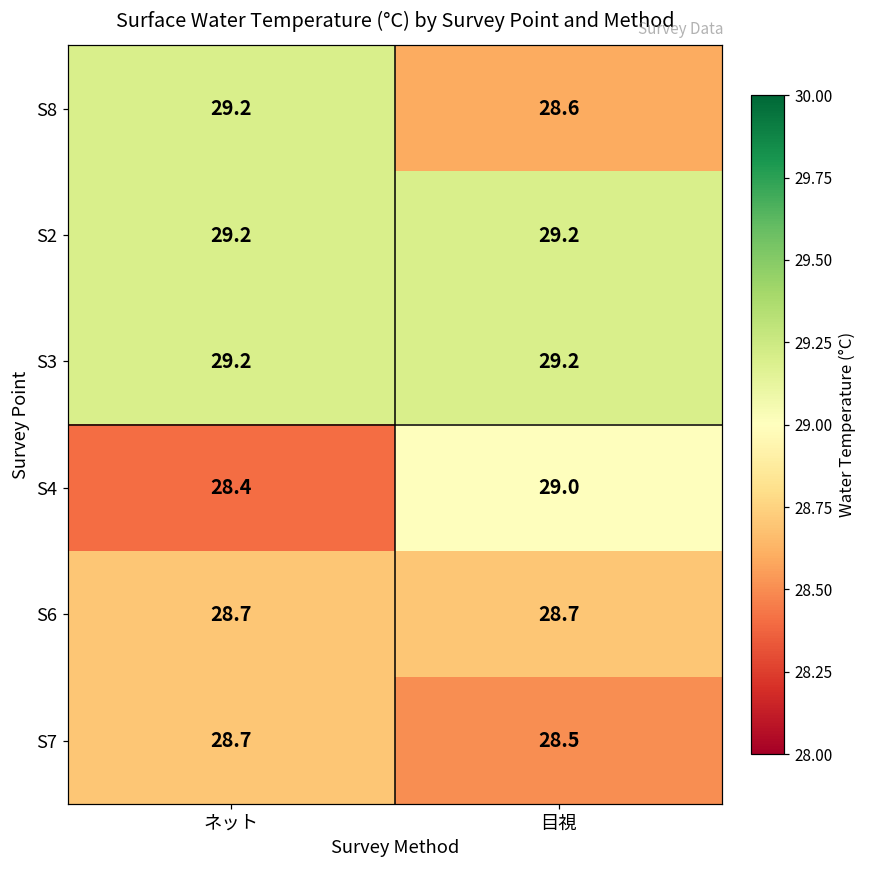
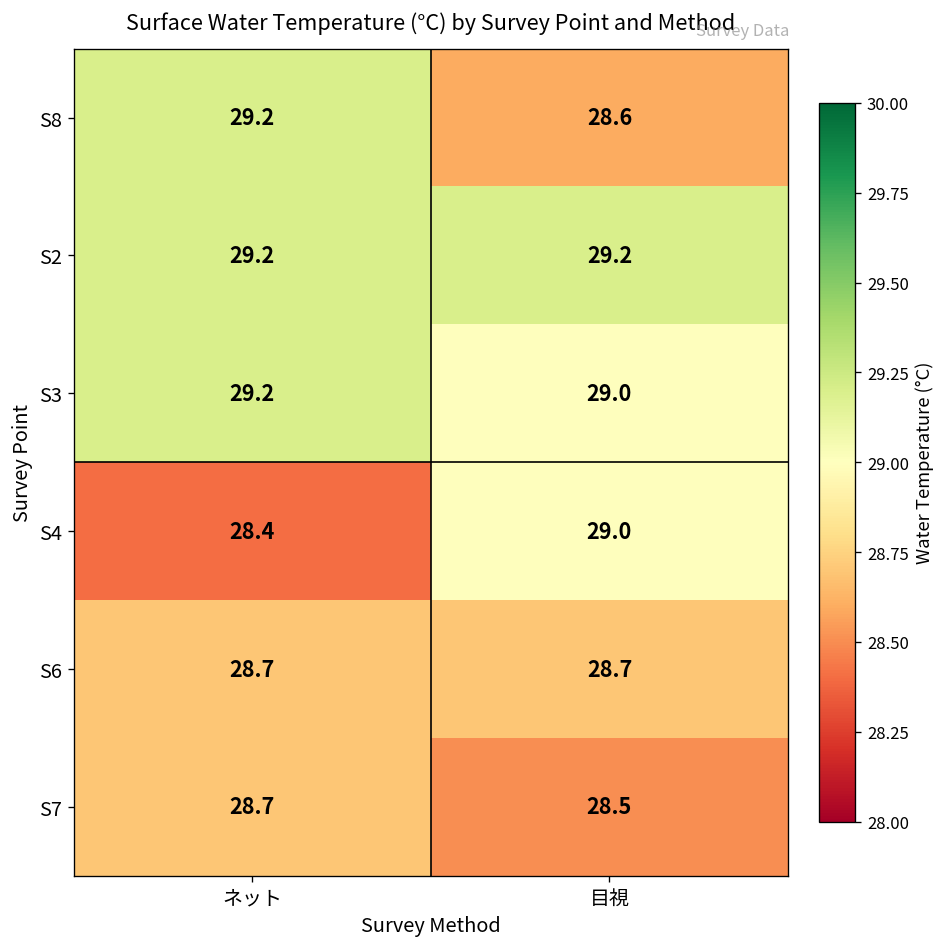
S3, 目視: 29.2 -> 29.0
